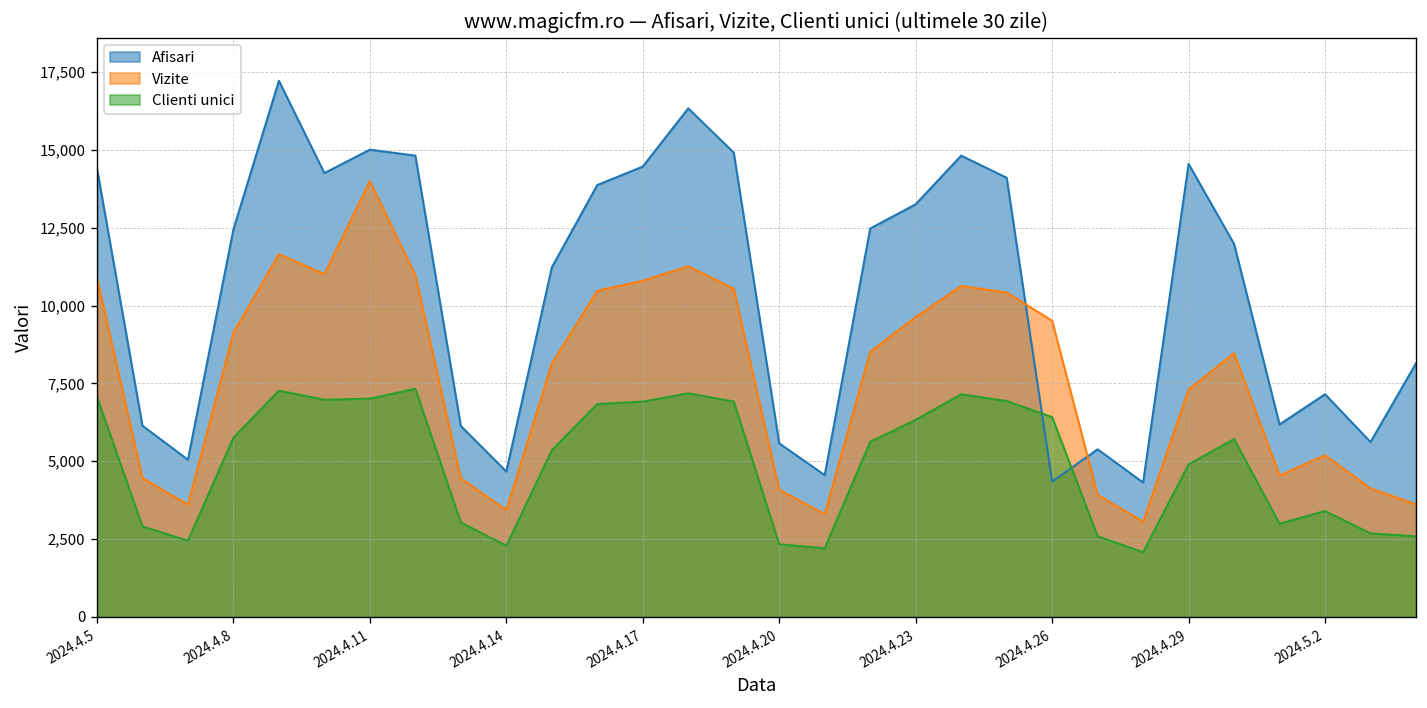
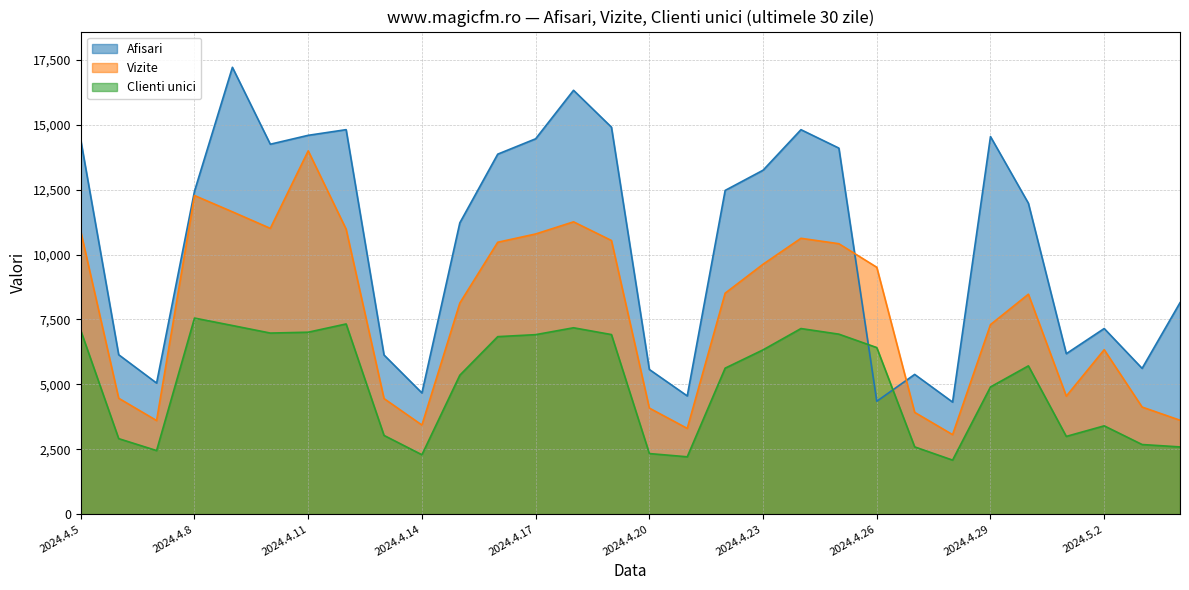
Vizite, 2024.4.8: 9,100 -> 12,300
Clienti unici, 2024.4.8: 5,800 -> 7,600
Afisari, 2024.4.11: 15,000 -> 14,600
Vizite, 2024.5.2: 5,200 -> 6,300
